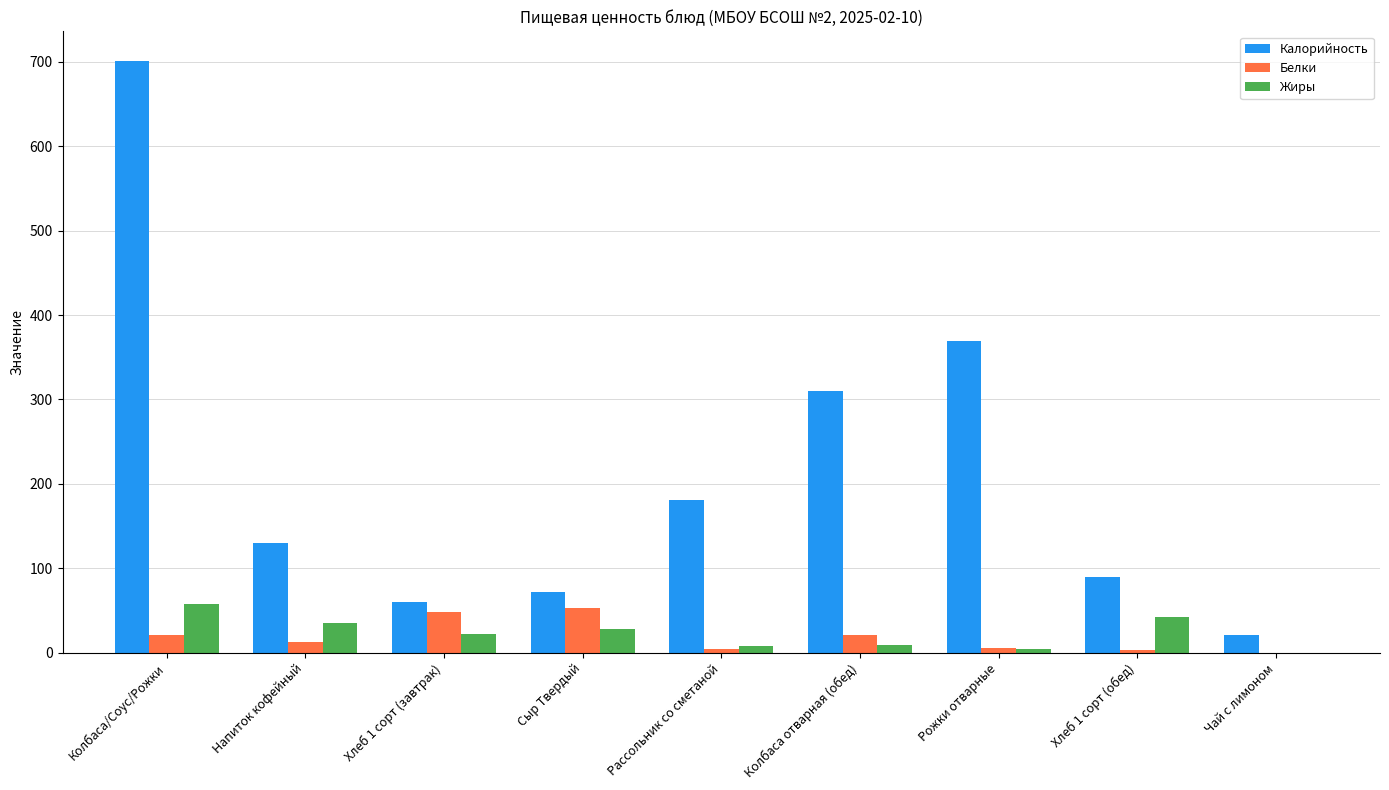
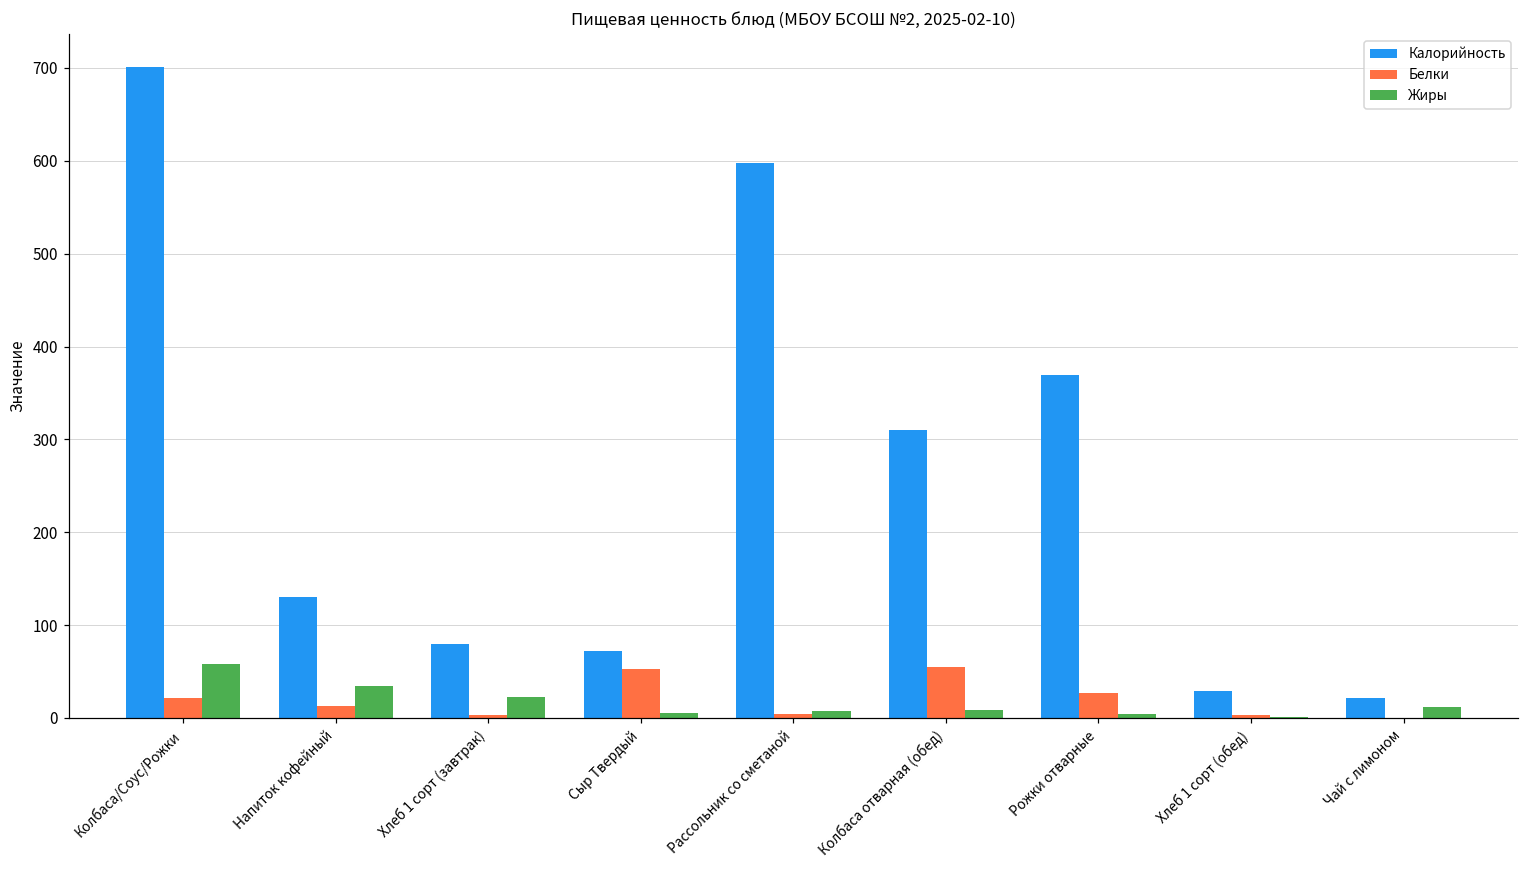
Калорийность, Хлеб 1 сорт (завтрак): 60 -> 80
Белки, Хлеб 1 сорт (завтрак): 50 -> 0
Жиры, Сыр Твердый: 30 -> 10
Калорийность, Рассольник со сметаной: 180 -> 600
Белки, Колбаса отварная (обед): 20 -> 50
Белки, Рожки отварные: 10 -> 30
Калорийность, Хлеб 1 сорт (обед): 90 -> 30
Жиры, Хлеб 1 сорт (обед): 40 -> 0
Жиры, Чай с лимоном: 0 -> 10
